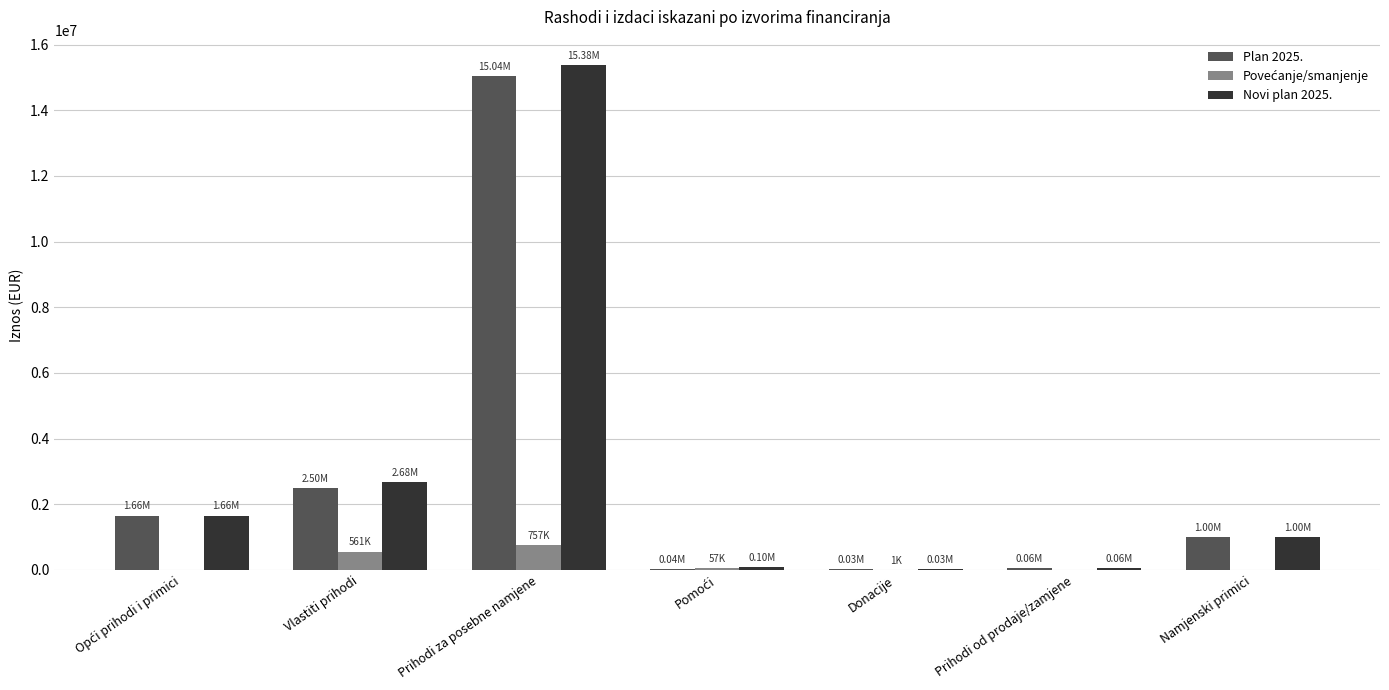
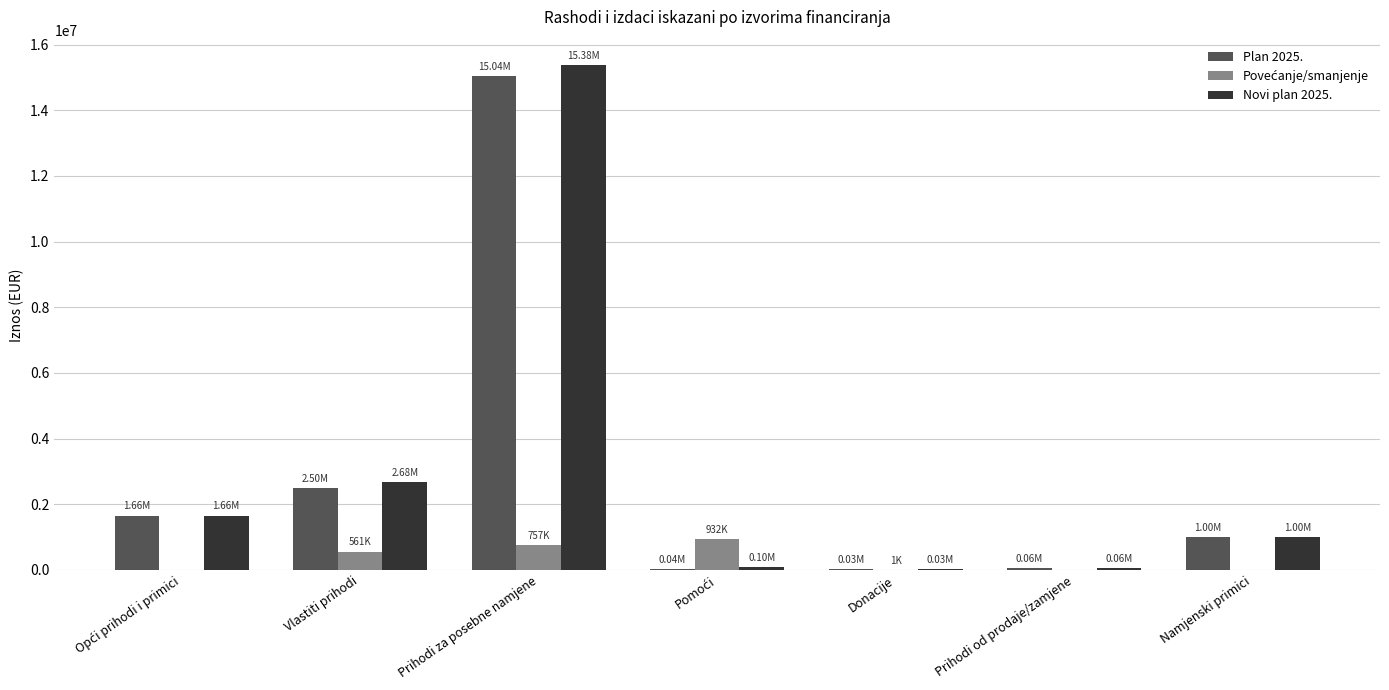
Povećanje/smanjenje, Pomoći: 57K -> 932K
